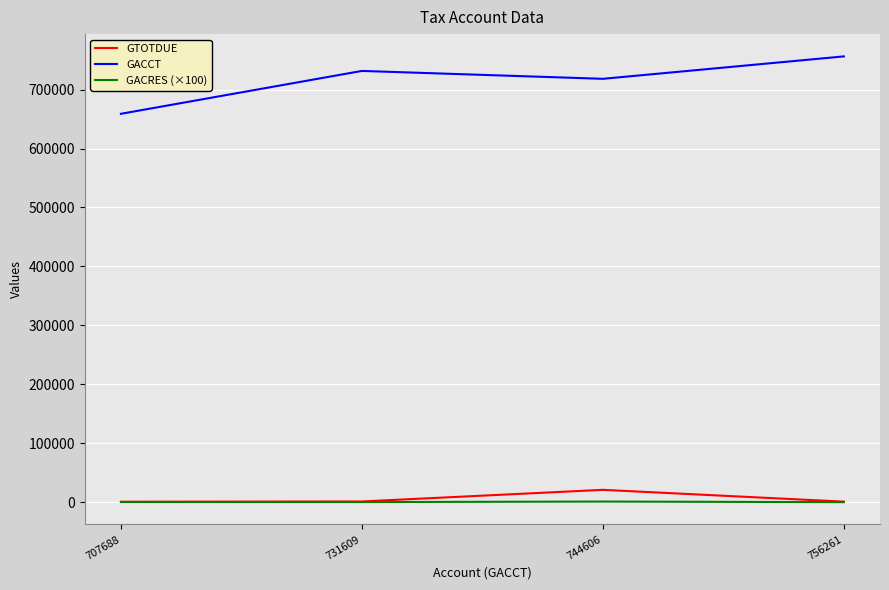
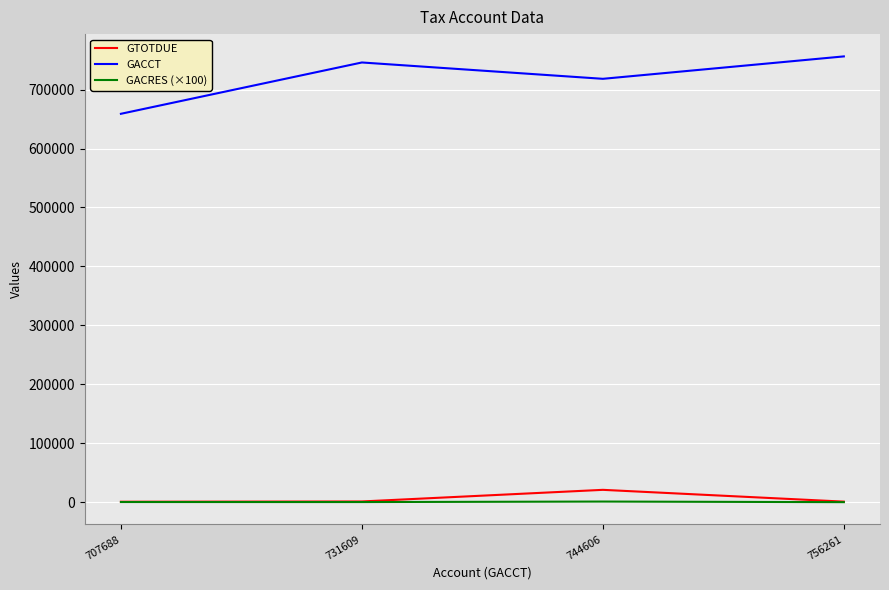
GACCT, 731609: 730000 -> 750000
